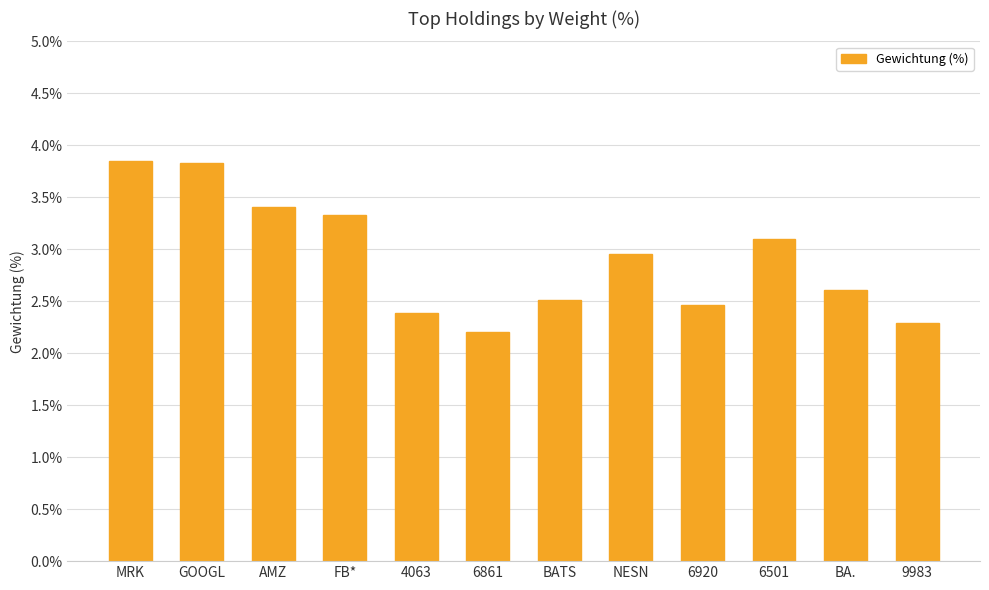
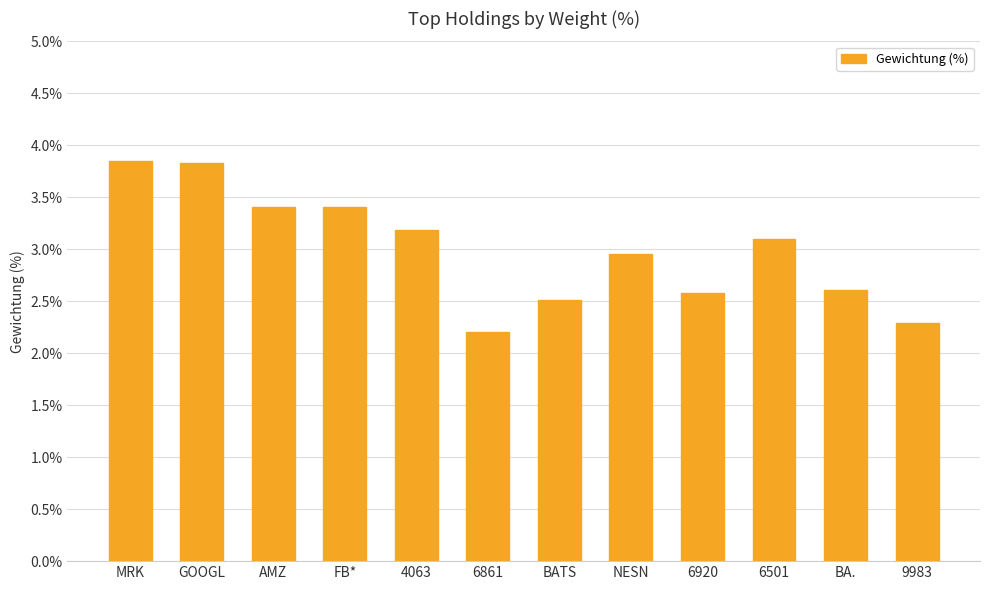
FB*: 3.33% -> 3.41%
4063: 2.39% -> 3.19%
6920: 2.46% -> 2.58%
